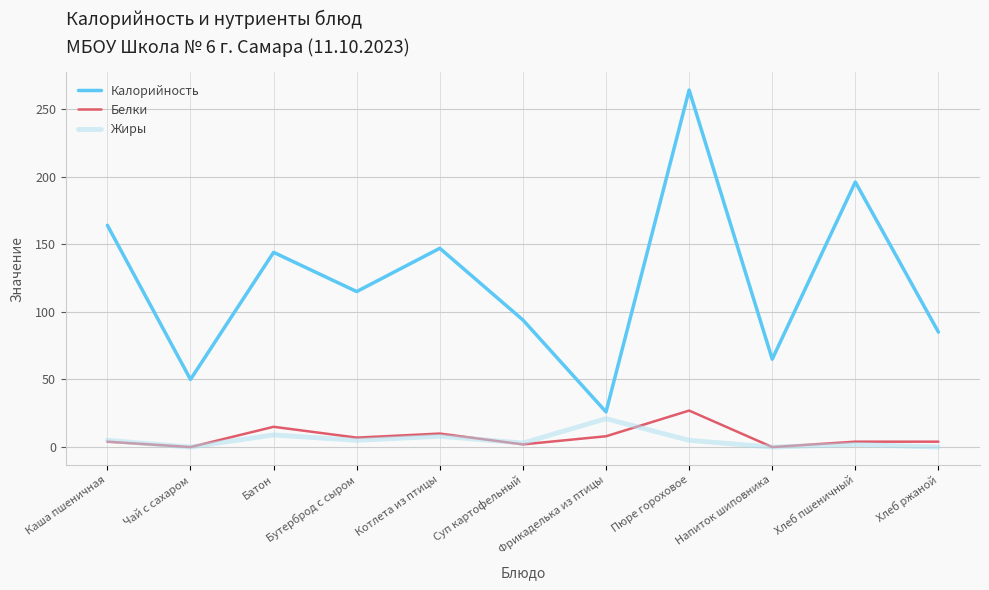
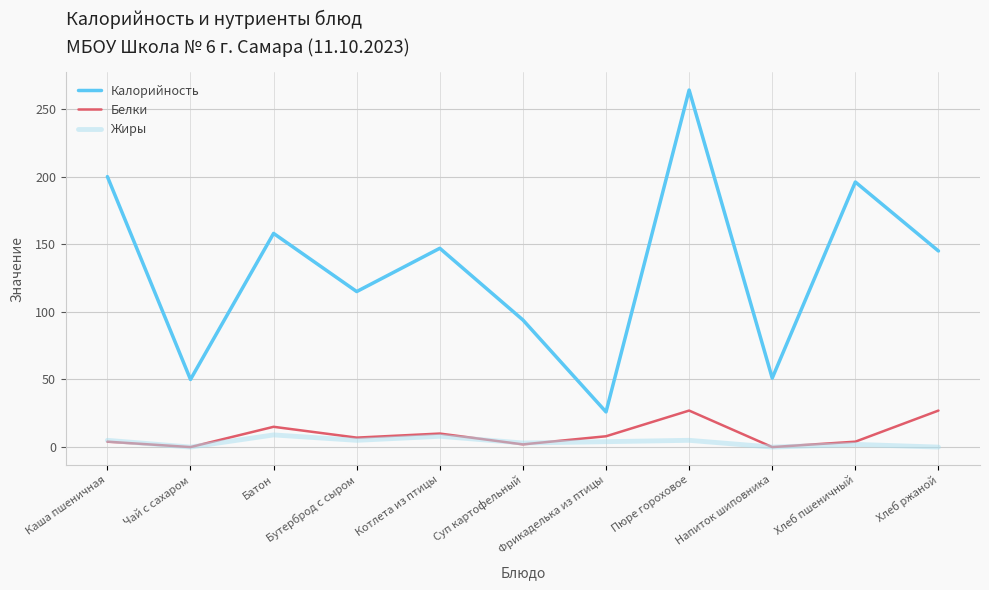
Калорийность, Каша пшеничная: 164 -> 200
Калорийность, Батон: 144 -> 158
Жиры, Фрикаделька из птицы: 21 -> 4
Калорийность, Напиток шиповника: 65 -> 51
Калорийность, Хлеб ржаной: 85 -> 145
Белки, Хлеб ржаной: 4 -> 27
